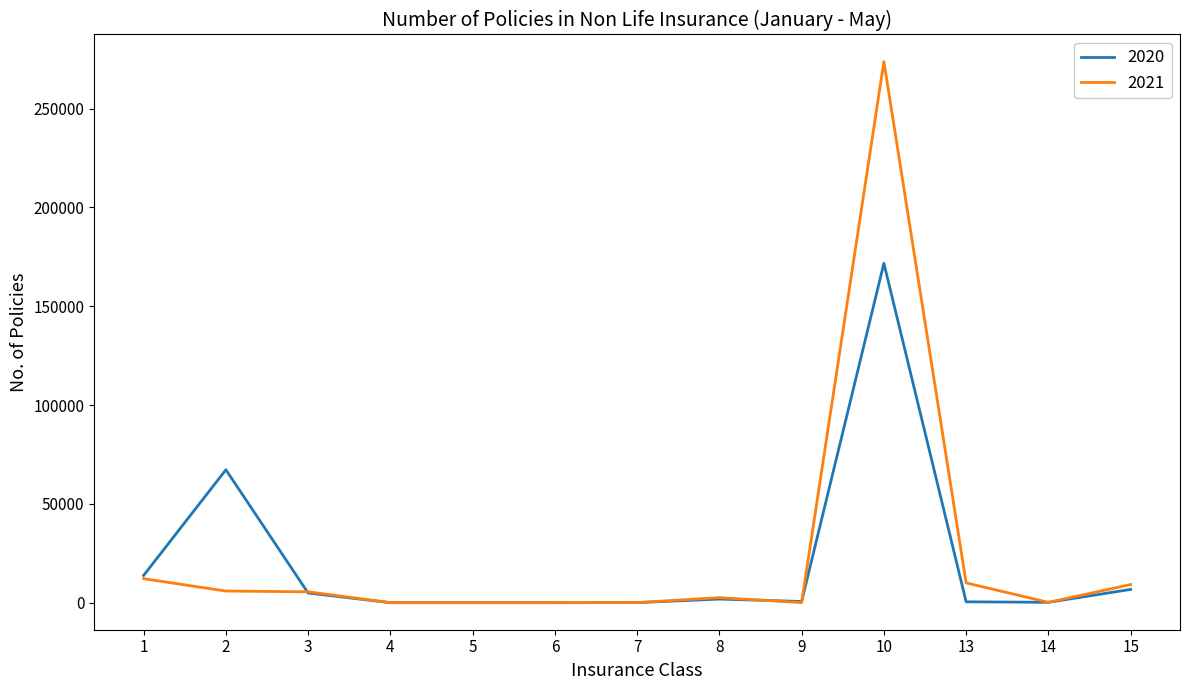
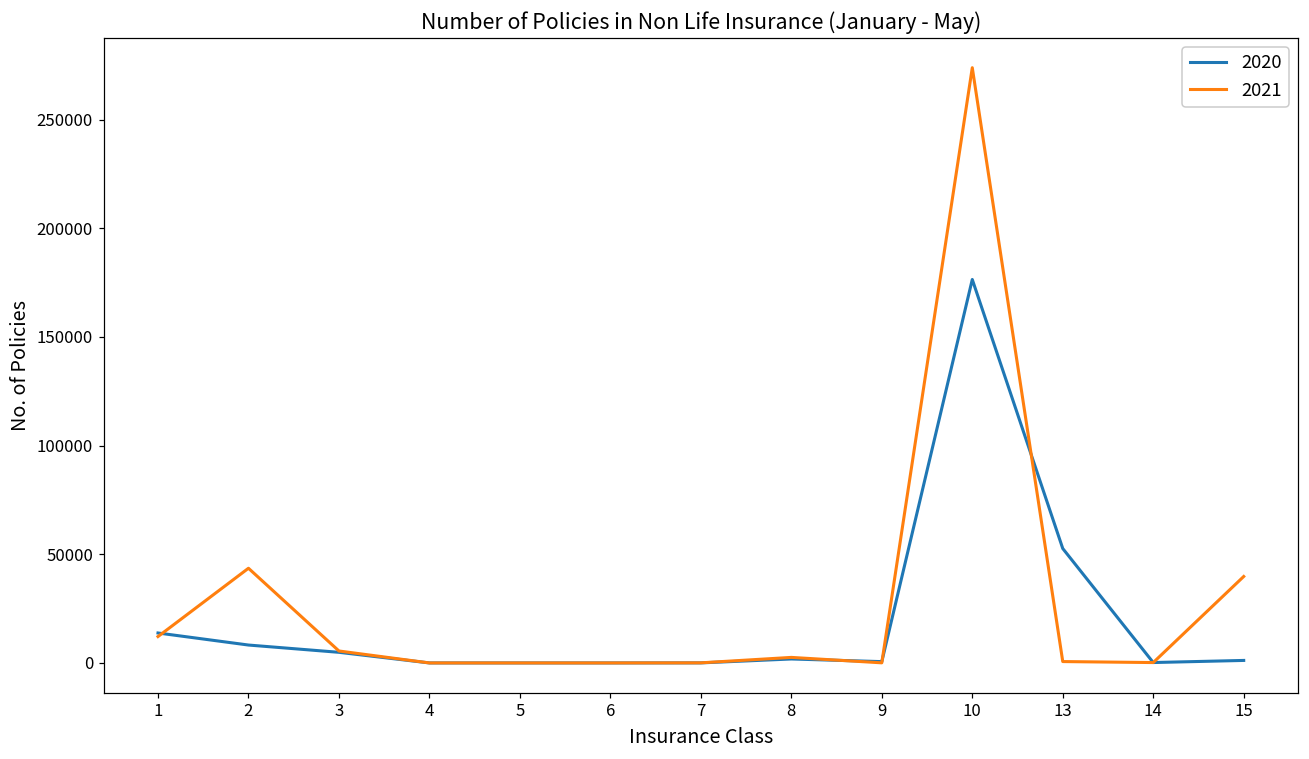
2020, 2: 67000 -> 8000
2021, 2: 6000 -> 44000
2020, 10: 172000 -> 176000
2020, 13: 0 -> 53000
2021, 13: 10000 -> 1000
2020, 15: 7000 -> 1000
2021, 15: 9000 -> 40000
